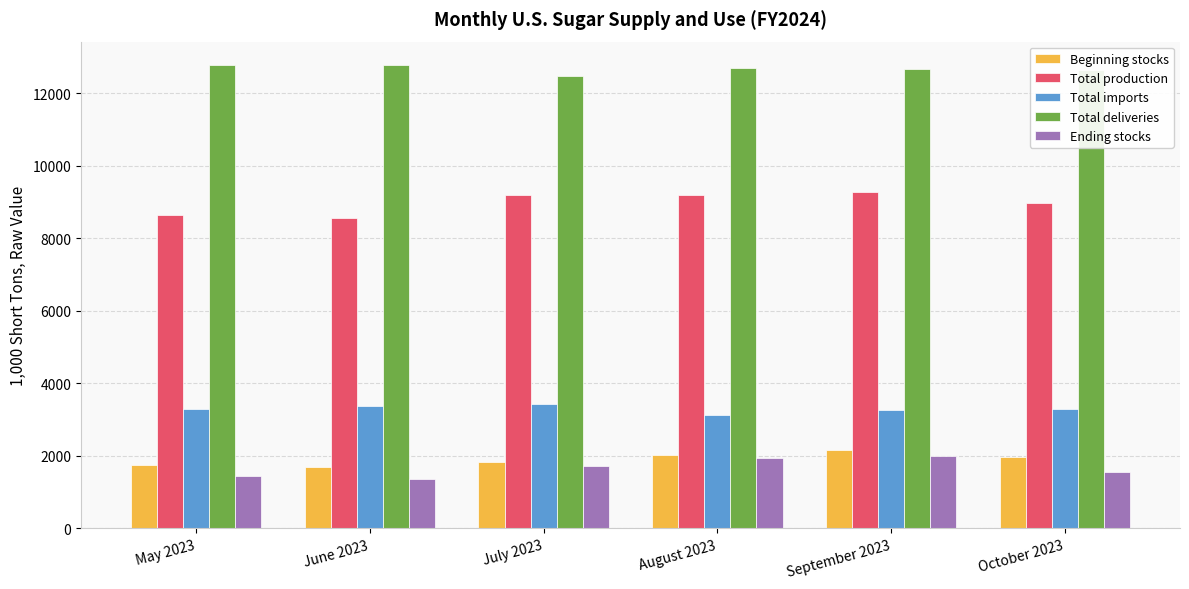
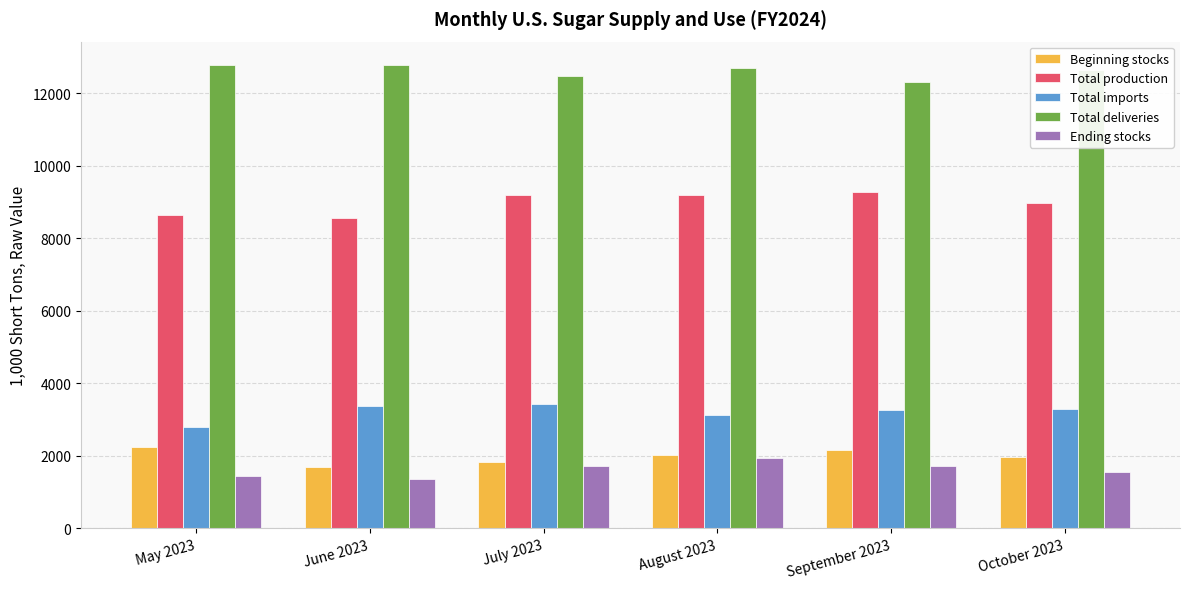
Beginning stocks, May 2023: 1700 -> 2200
Total imports, May 2023: 3300 -> 2800
Total deliveries, September 2023: 12700 -> 12300
Ending stocks, September 2023: 2000 -> 1700
